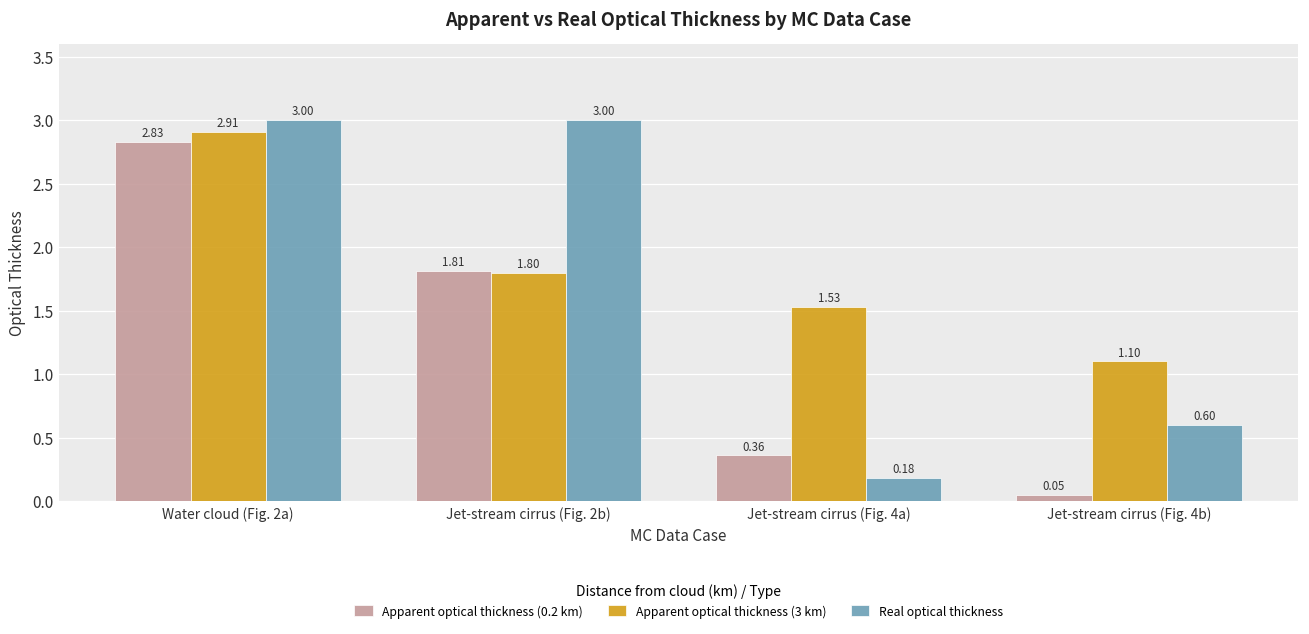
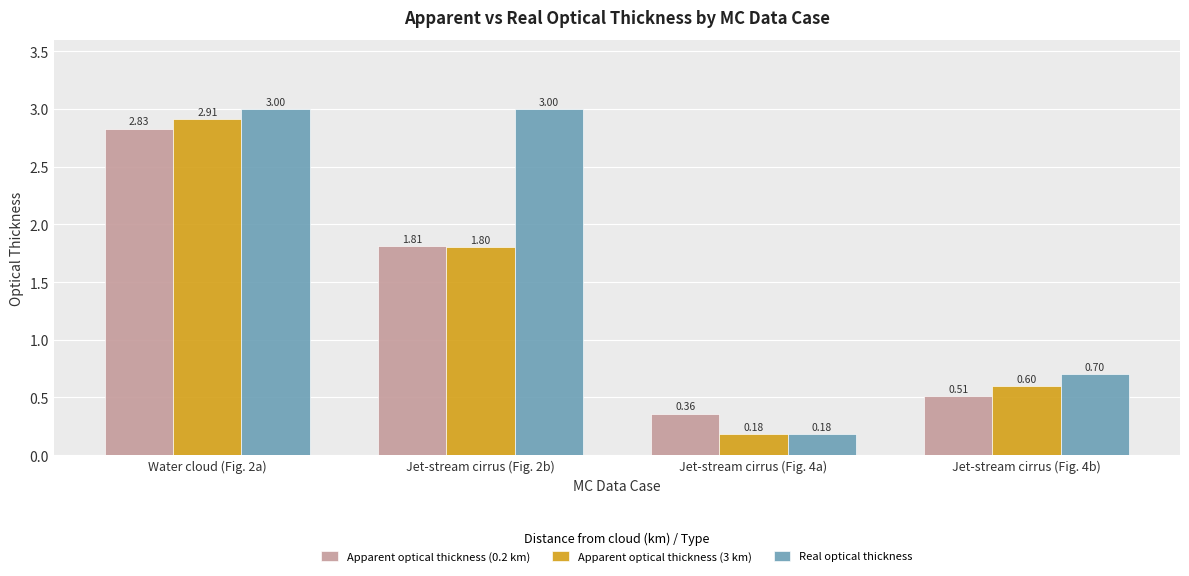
Apparent optical thickness (3 km), Jet-stream cirrus (Fig. 4a): 1.53 -> 0.18
Apparent optical thickness (0.2 km), Jet-stream cirrus (Fig. 4b): 0.05 -> 0.51
Apparent optical thickness (3 km), Jet-stream cirrus (Fig. 4b): 1.10 -> 0.60
Real optical thickness, Jet-stream cirrus (Fig. 4b): 0.60 -> 0.70
